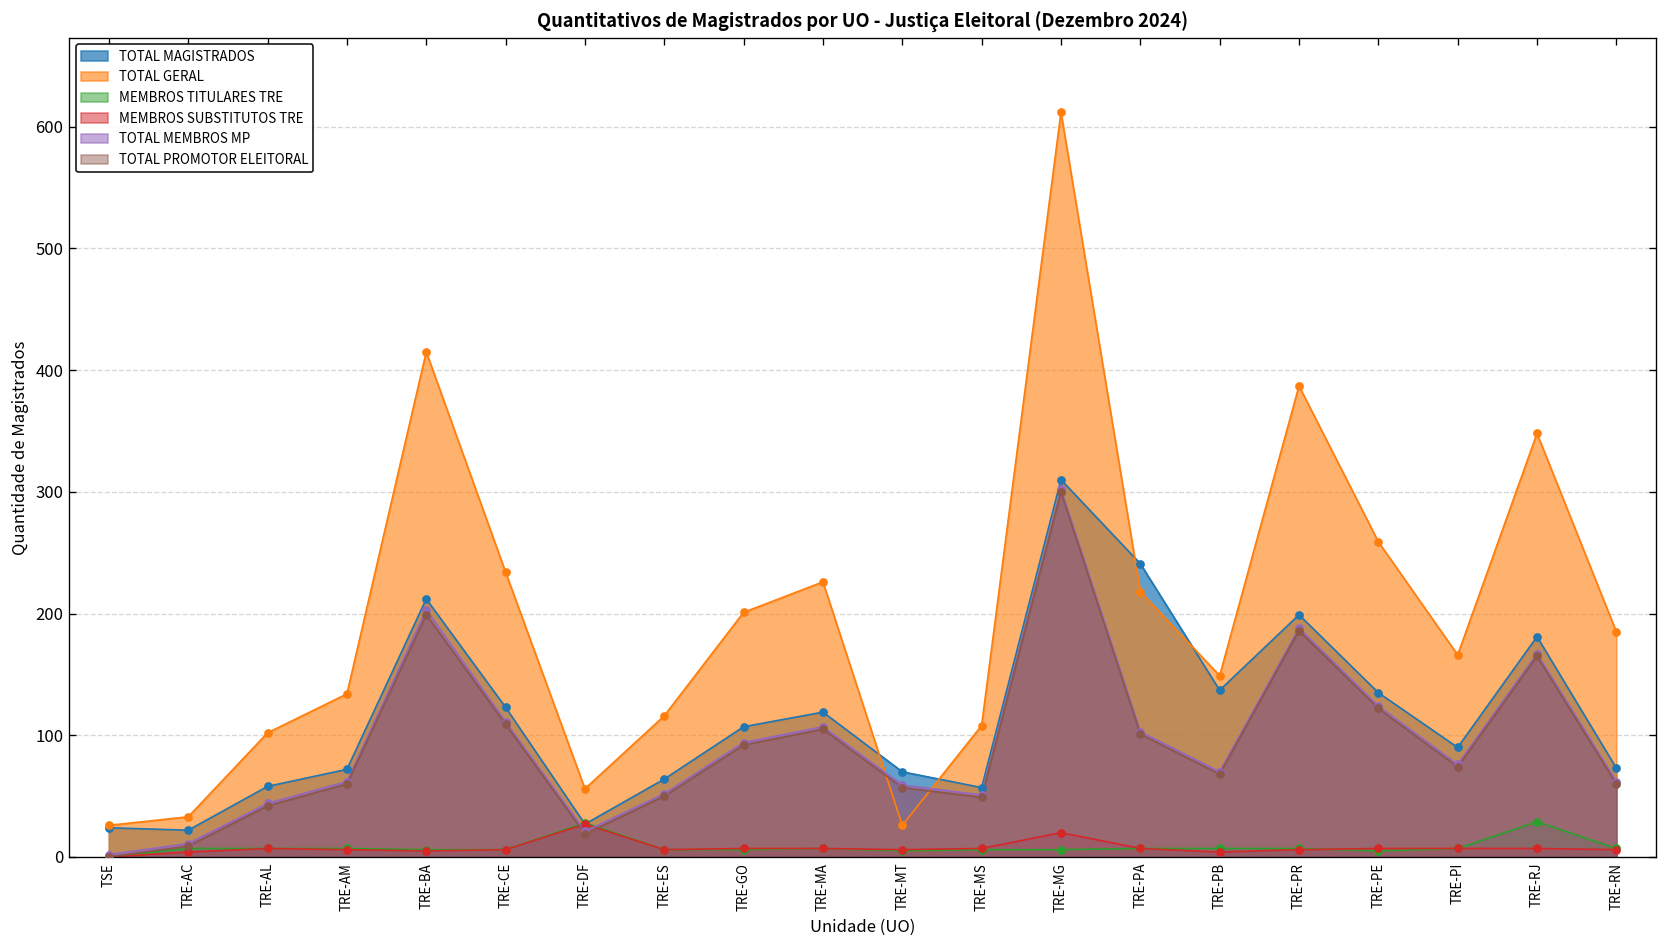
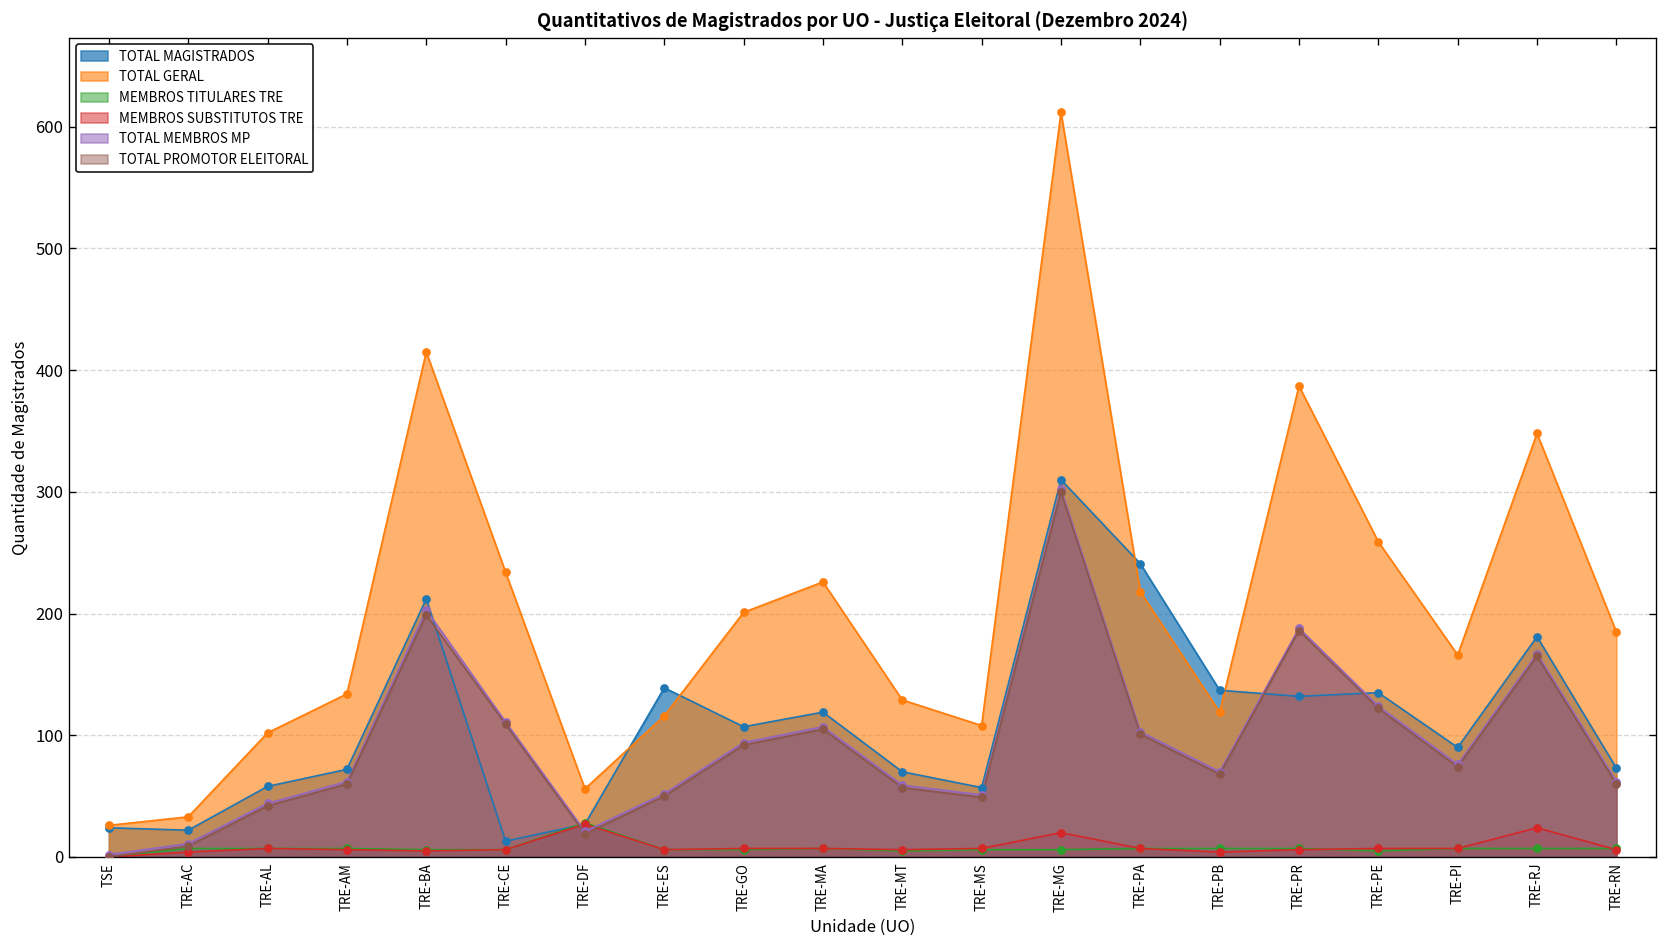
TOTAL MAGISTRADOS, TRE-CE: 123 -> 13
TOTAL MAGISTRADOS, TRE-ES: 64 -> 139
TOTAL GERAL, TRE-MT: 26 -> 129
TOTAL GERAL, TRE-PB: 149 -> 119
TOTAL MAGISTRADOS, TRE-PR: 199 -> 132
MEMBROS TITULARES TRE, TRE-RJ: 29 -> 7
MEMBROS SUBSTITUTOS TRE, TRE-RJ: 7 -> 24
